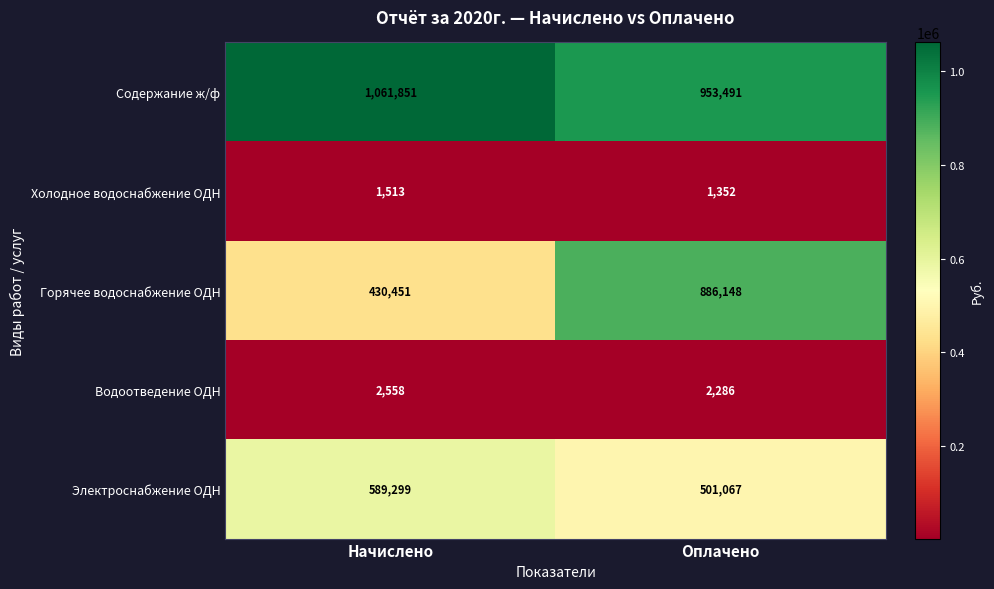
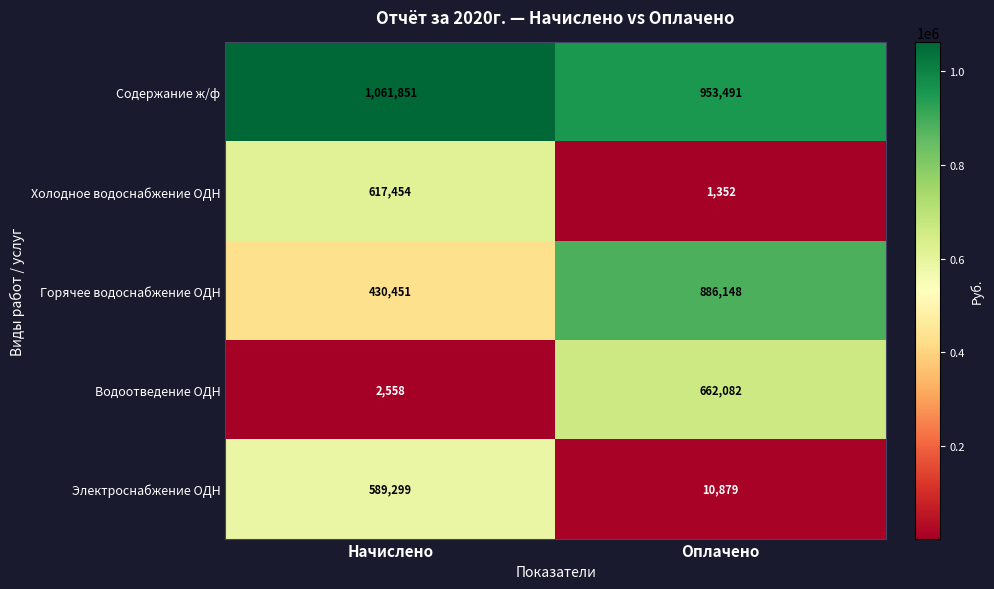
Холодное водоснабжение ОДН, Начислено: 1,513 -> 617,454
Водоотведение ОДН, Оплачено: 2,286 -> 662,082
Электроснабжение ОДН, Оплачено: 501,067 -> 10,879
